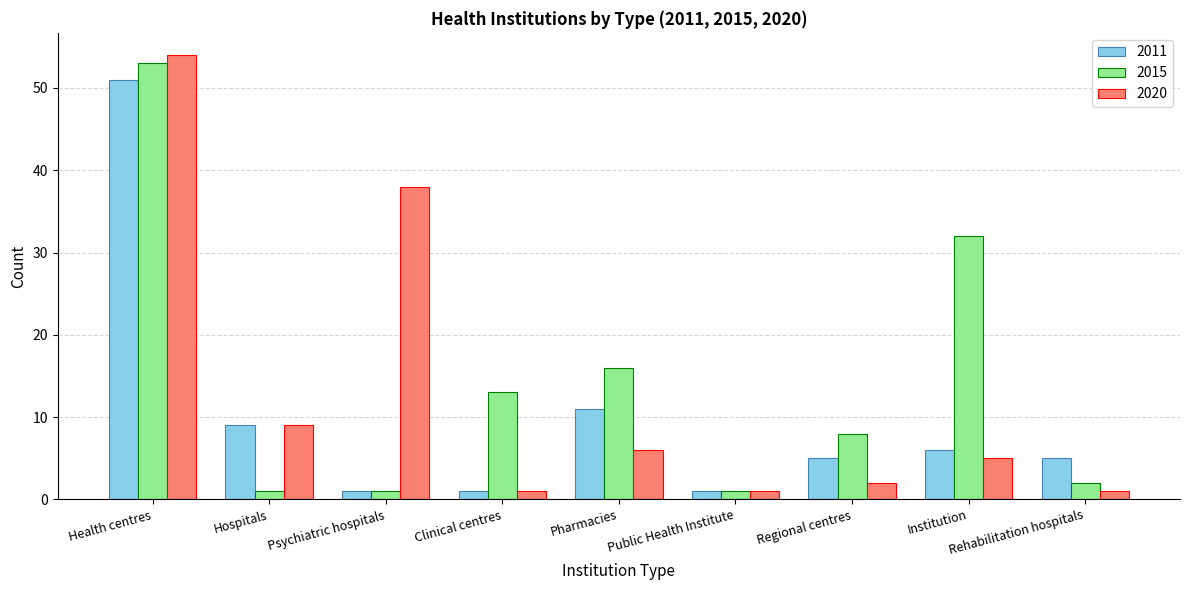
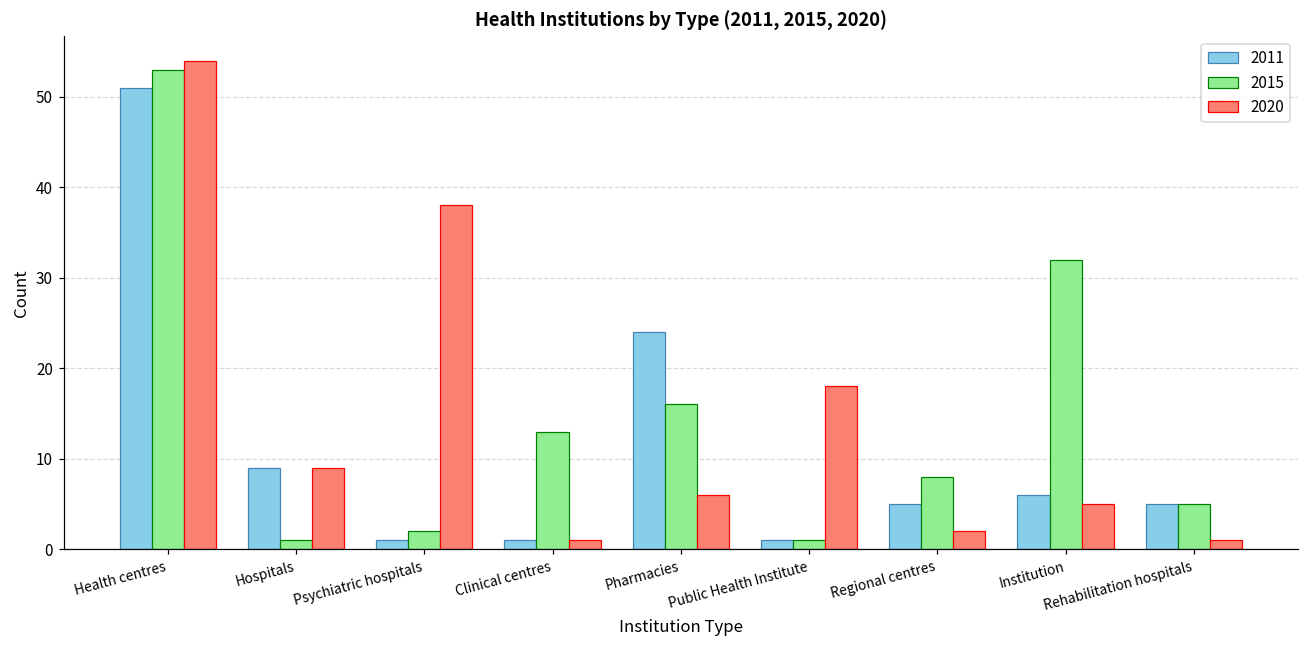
2015, Psychiatric hospitals: 1 -> 2
2011, Pharmacies: 11 -> 24
2020, Public Health Institute: 1 -> 18
2015, Rehabilitation hospitals: 2 -> 5
